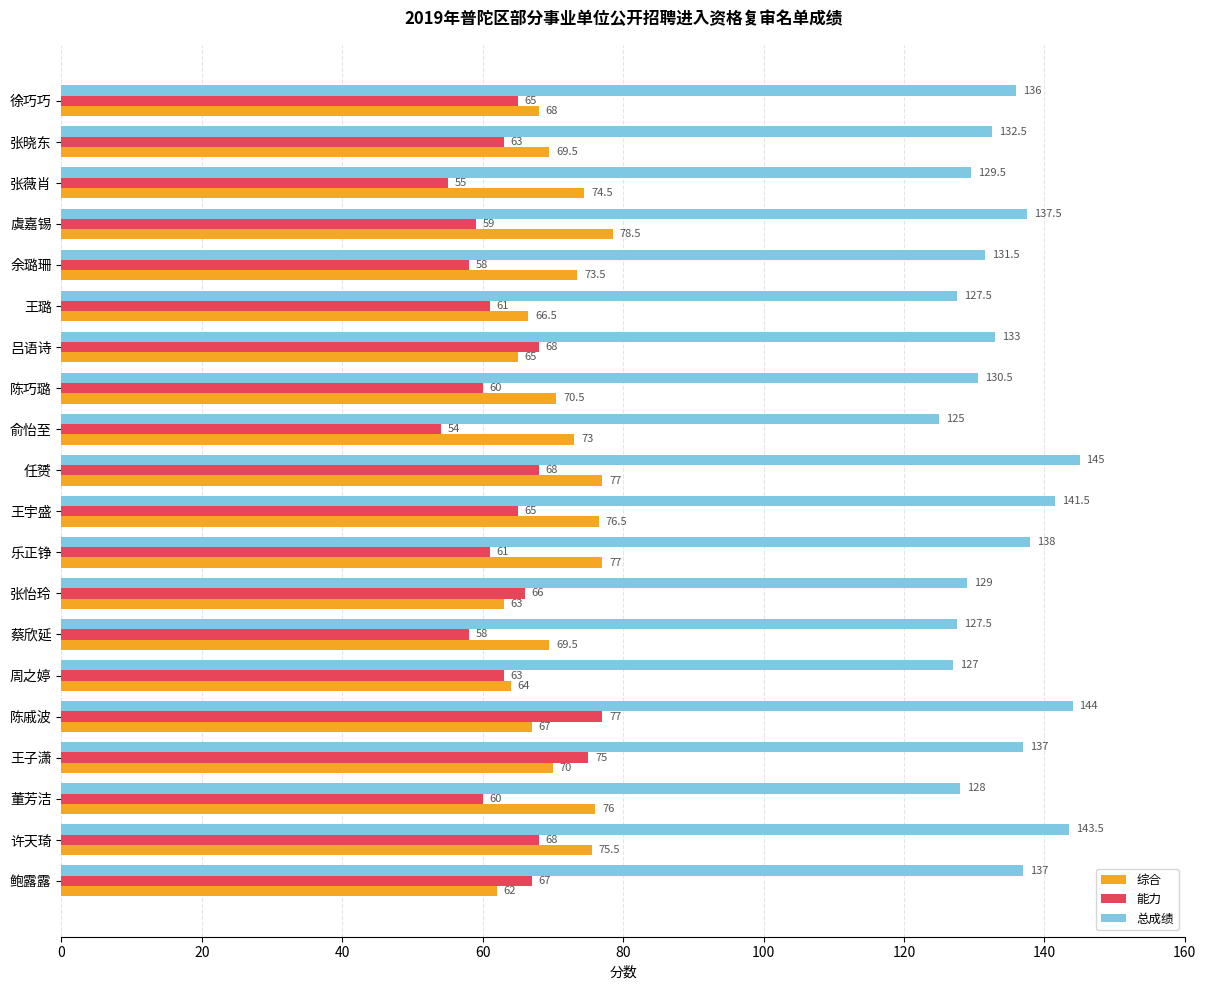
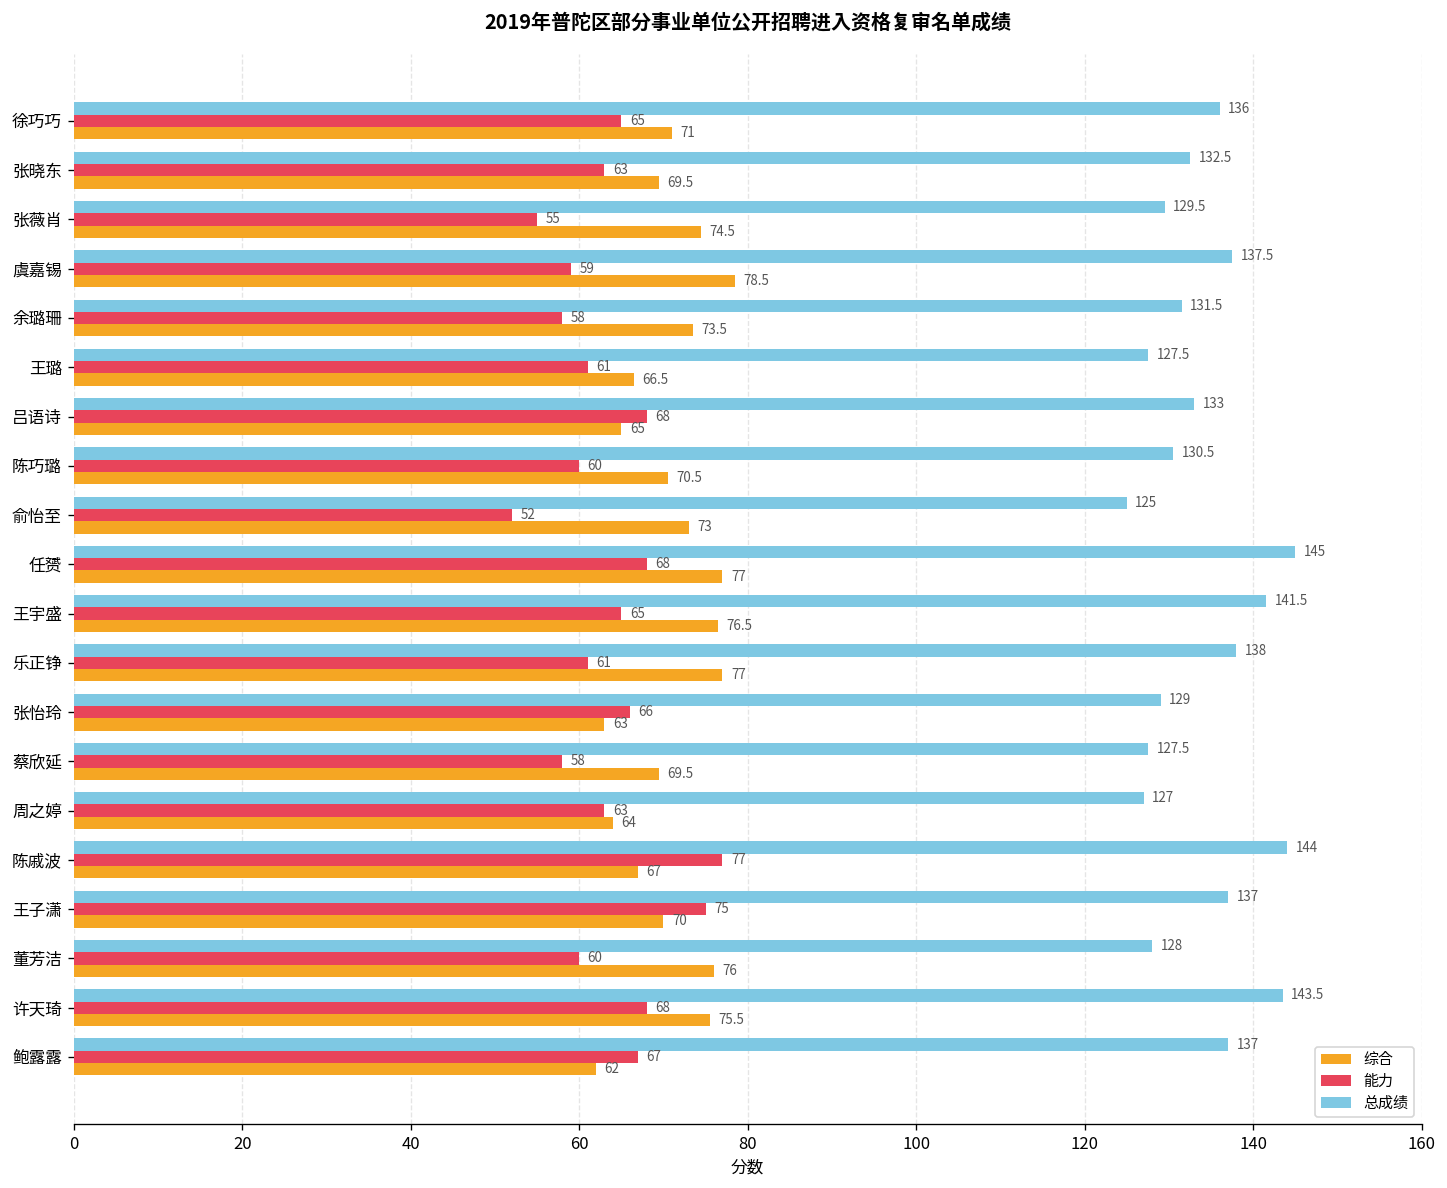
综合, 徐巧巧: 68 -> 71
能力, 俞怡至: 54 -> 52
